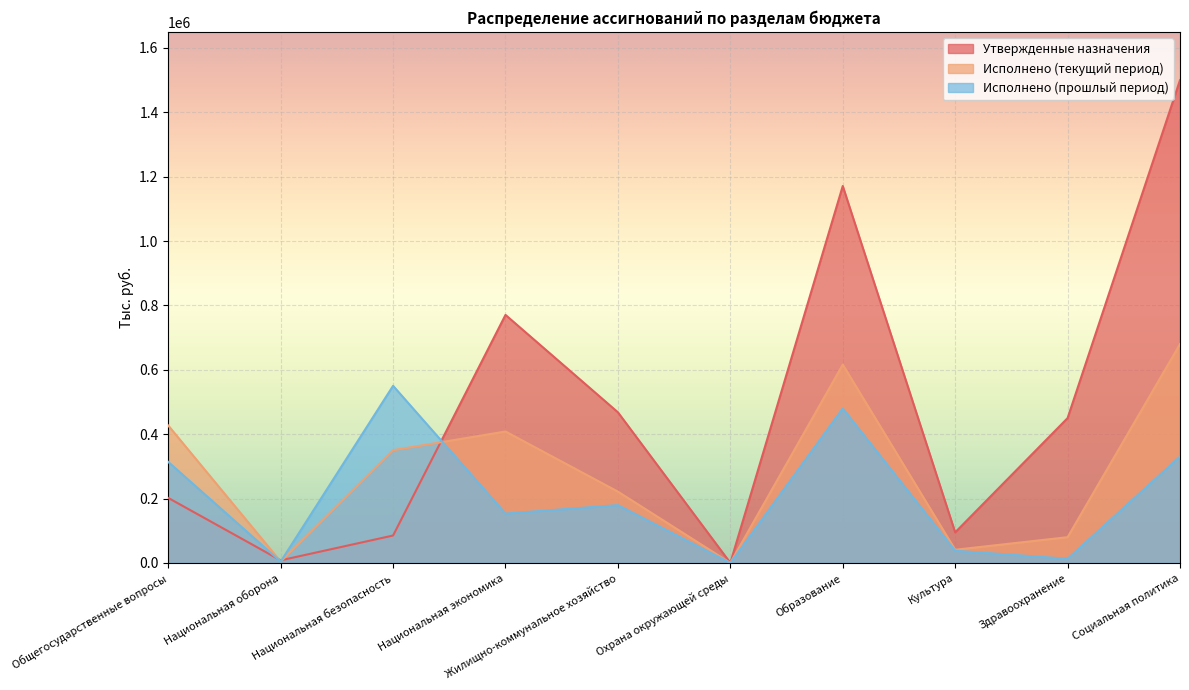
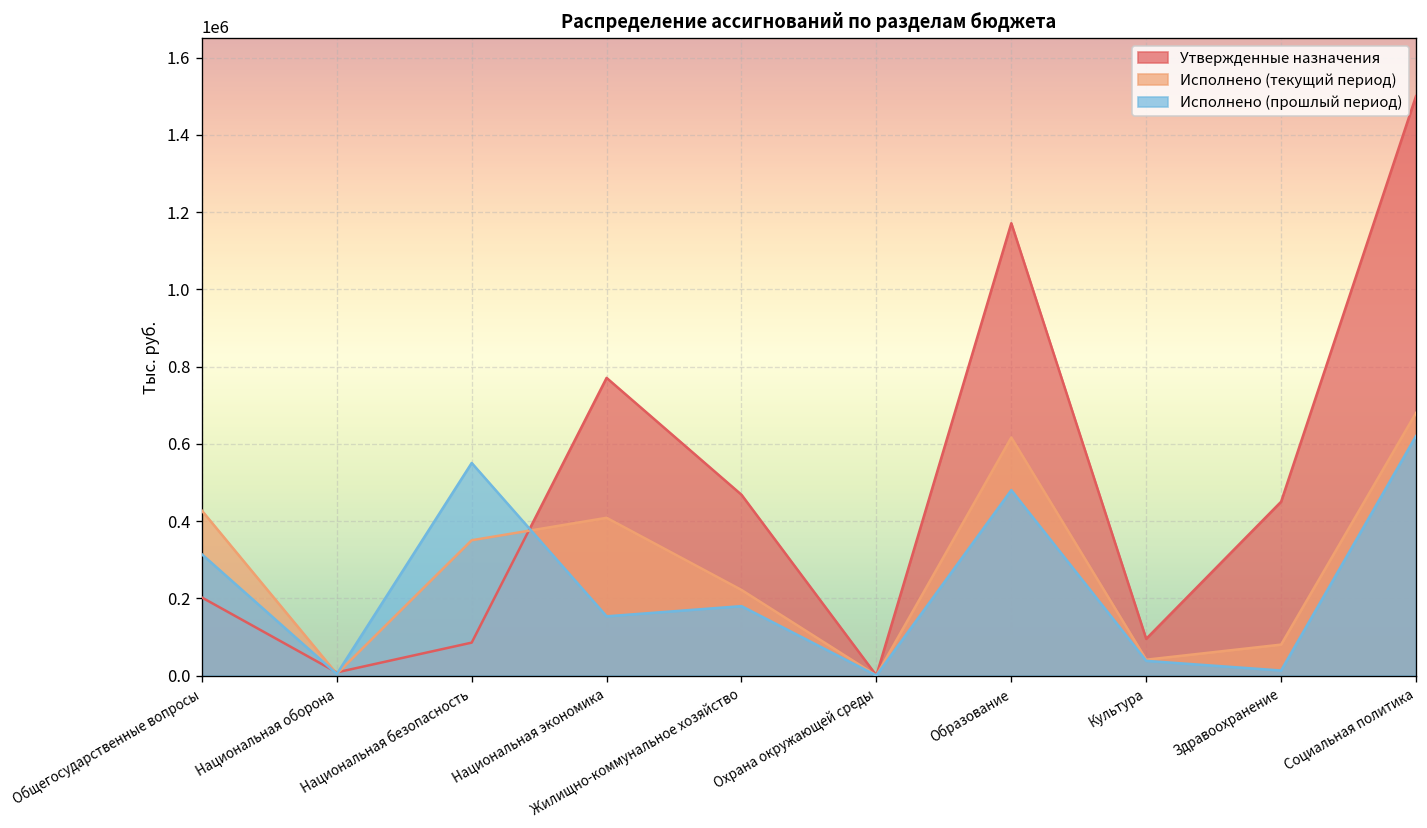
Исполнено (прошлый период), Социальная политика: 330000 -> 620000
